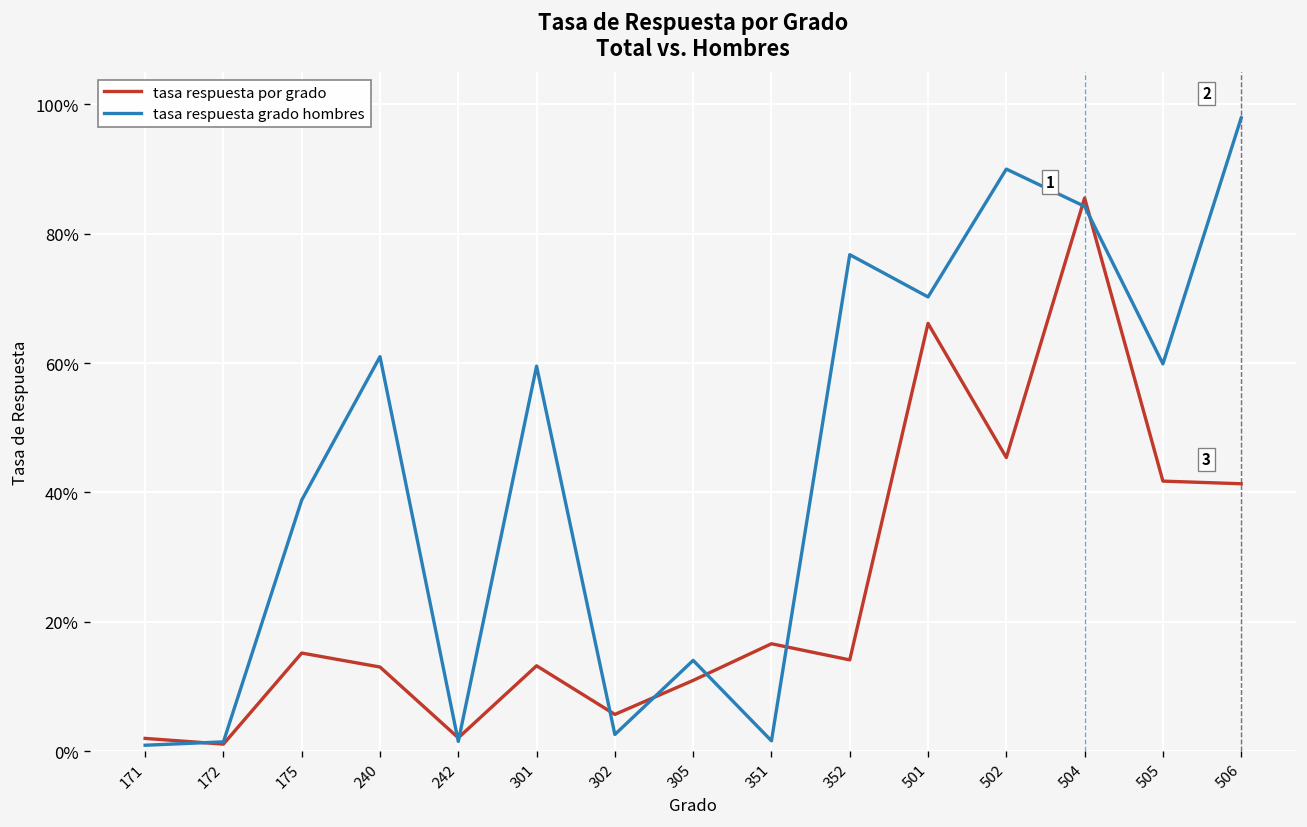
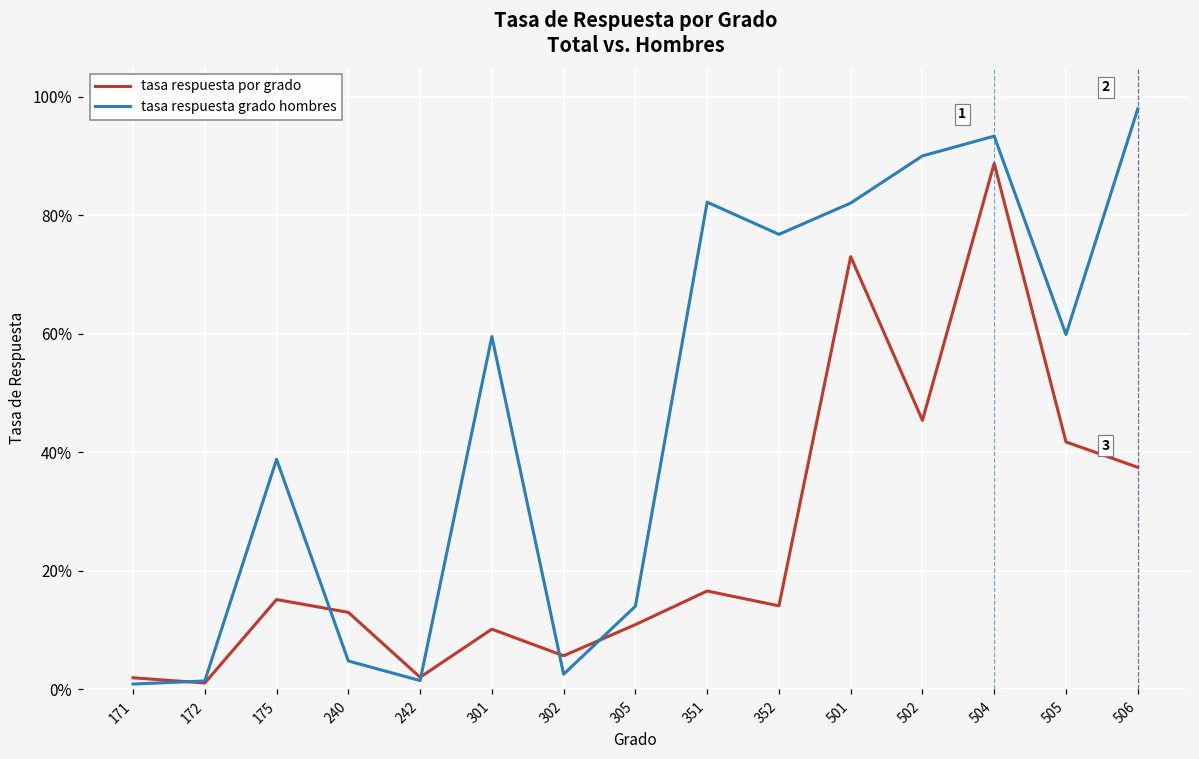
tasa respuesta grado hombres, 240: 61% -> 5%
tasa respuesta por grado, 301: 13% -> 10%
tasa respuesta grado hombres, 351: 2% -> 82%
tasa respuesta por grado, 501: 66% -> 73%
tasa respuesta grado hombres, 501: 70% -> 82%
tasa respuesta por grado, 504: 86% -> 89%
tasa respuesta grado hombres, 504: 84% -> 93%
tasa respuesta por grado, 506: 41% -> 37%
